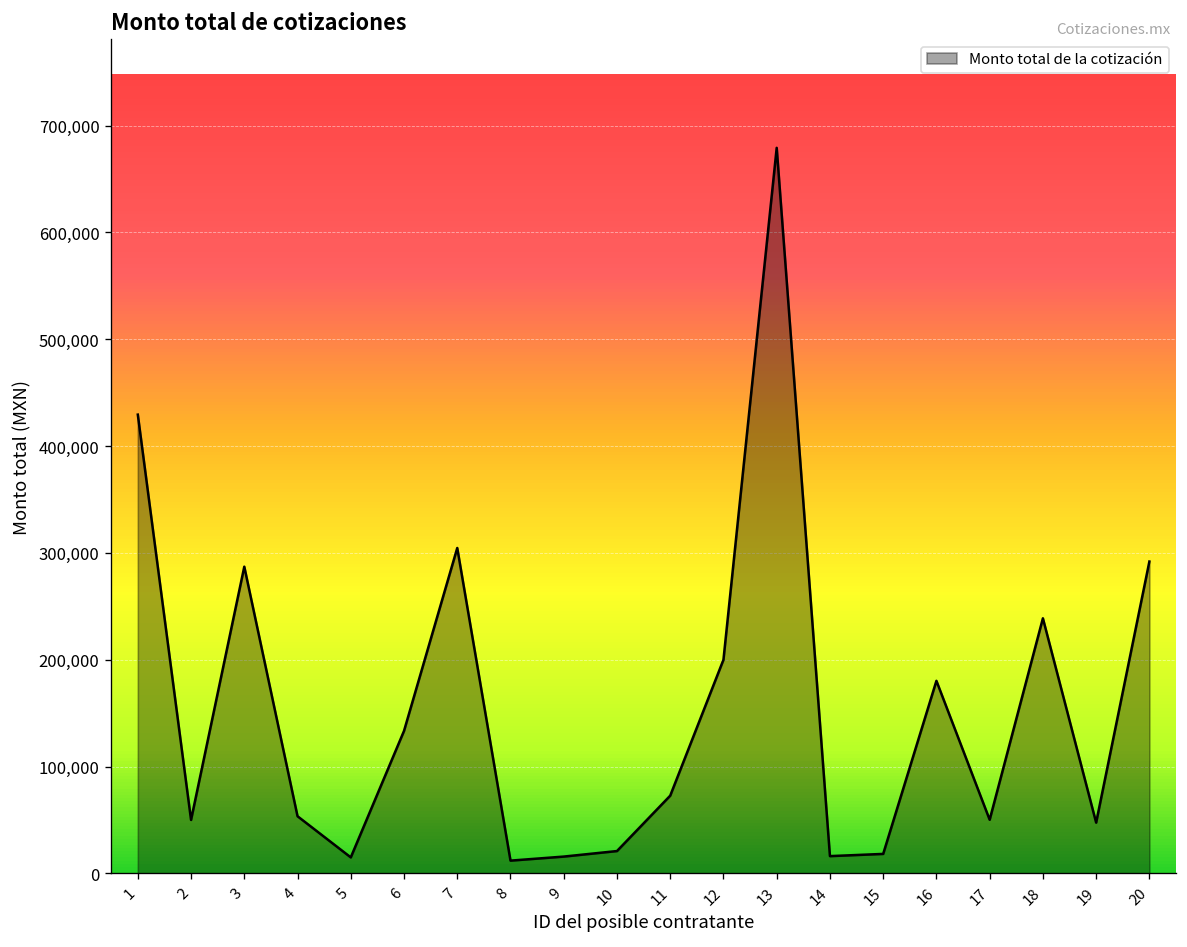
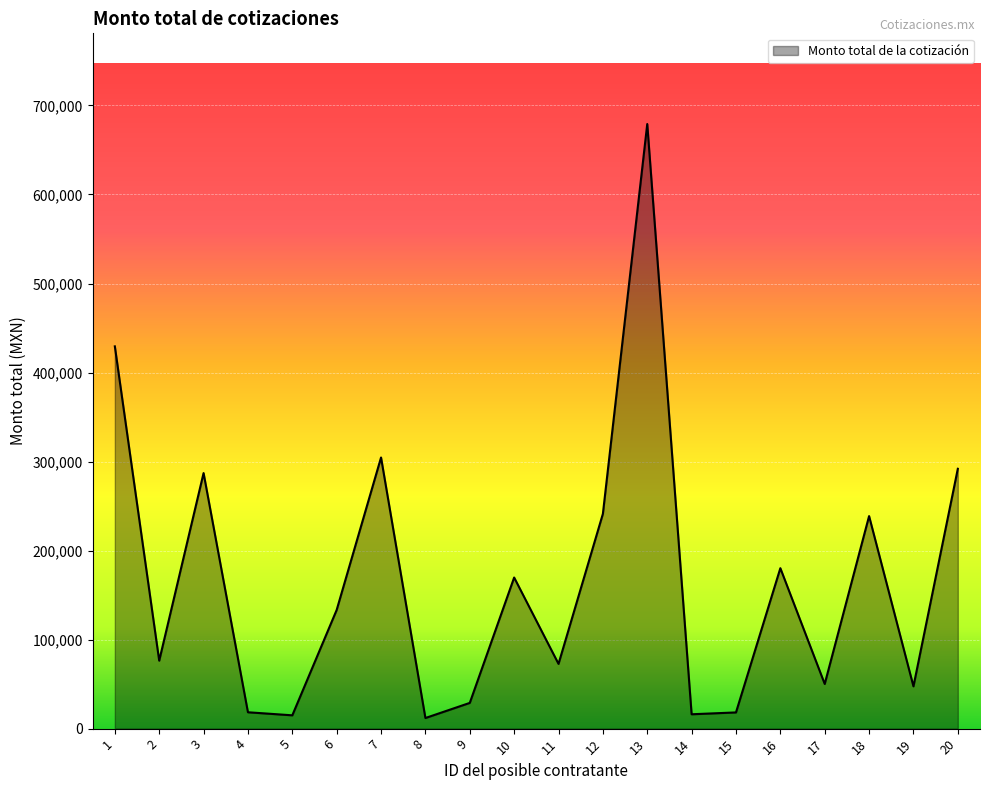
2: 50,000 -> 80,000
4: 50,000 -> 20,000
9: 20,000 -> 30,000
10: 20,000 -> 170,000
12: 200,000 -> 240,000
